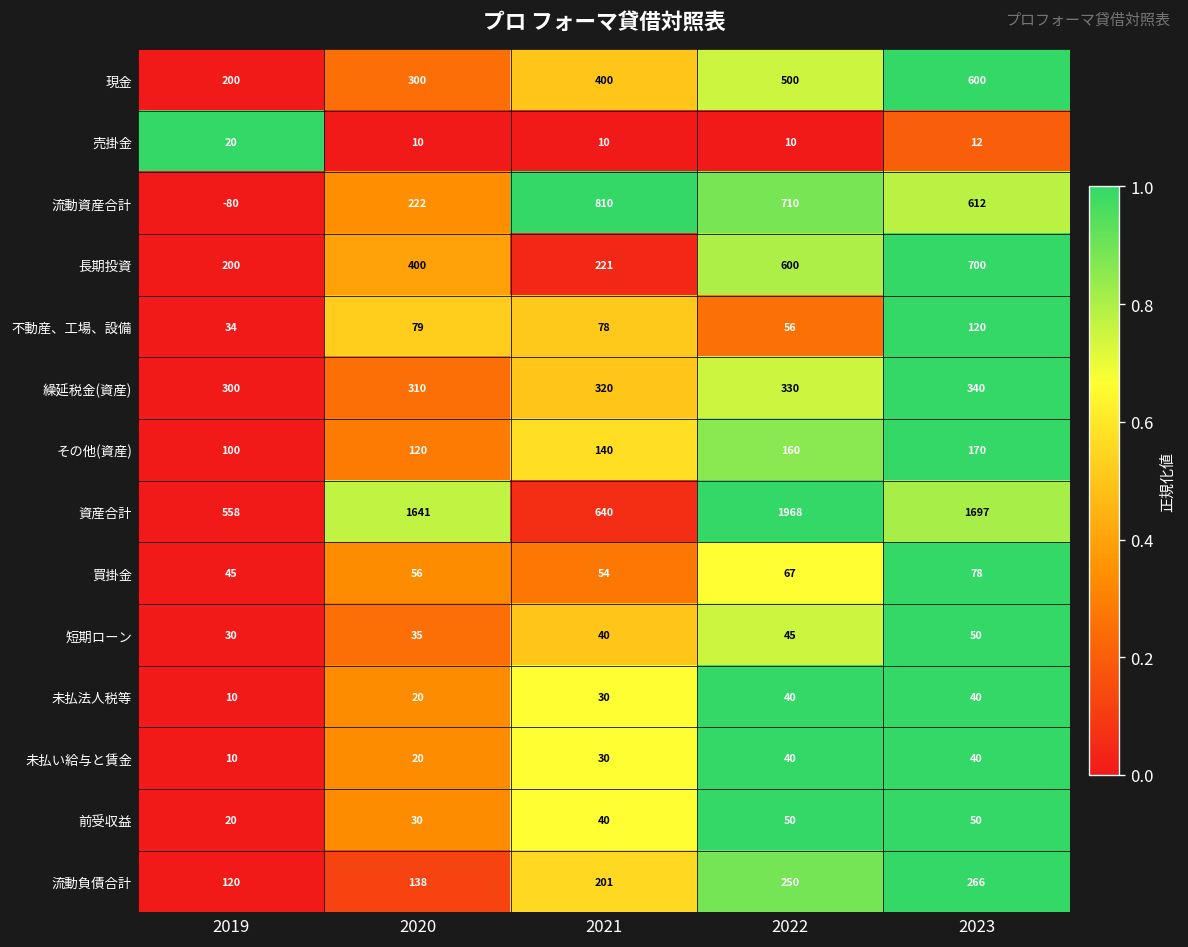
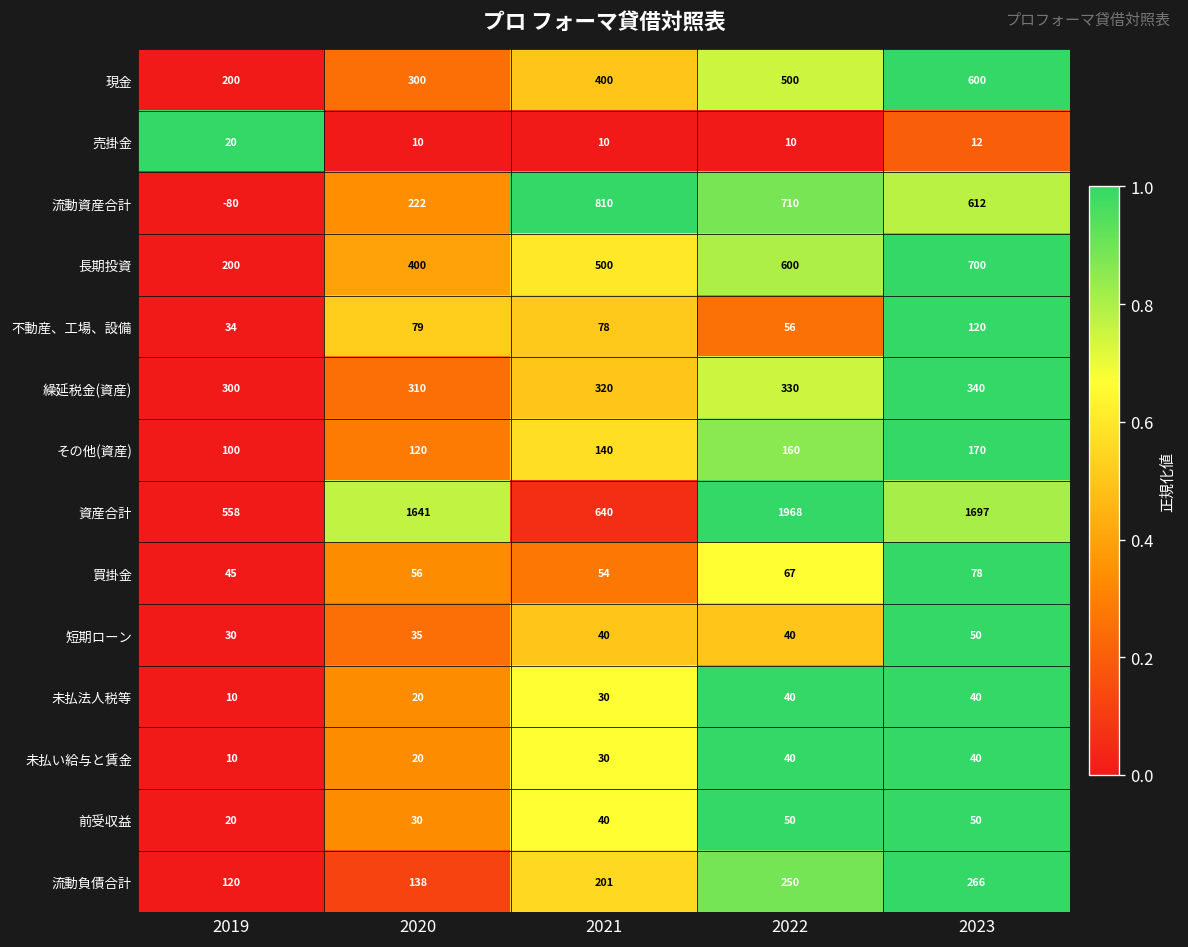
長期投資, 2021: 221 -> 500
短期ローン, 2022: 45 -> 40
